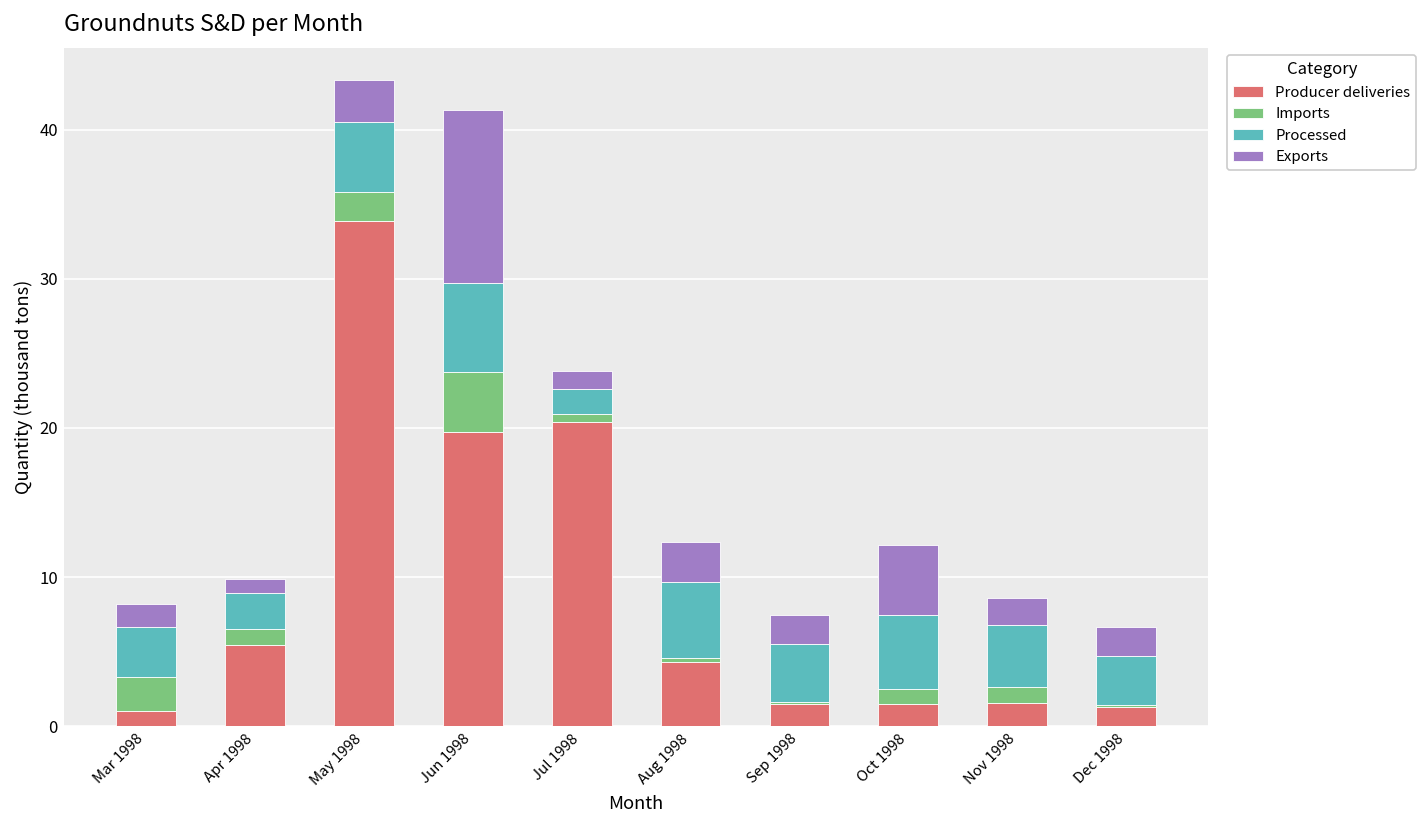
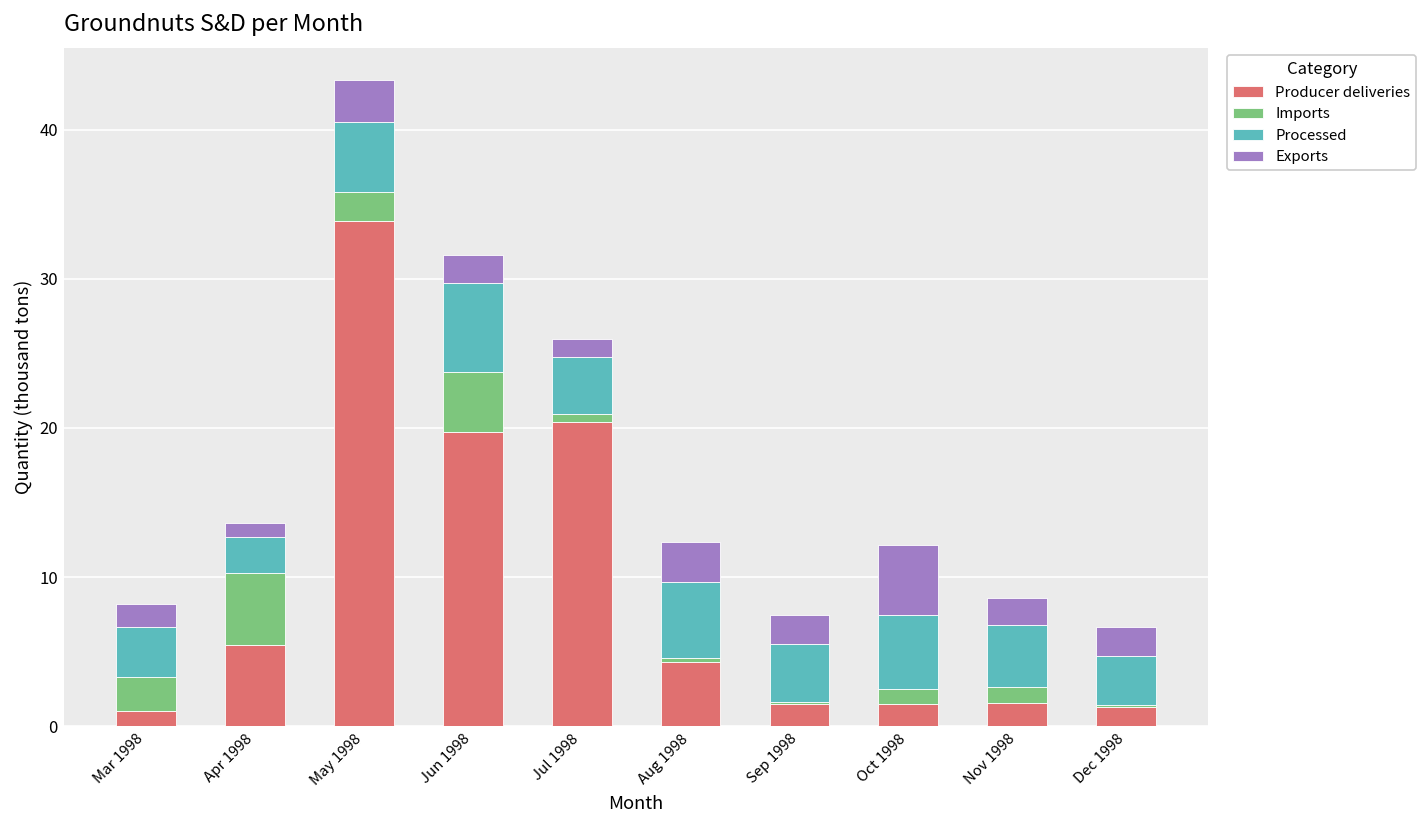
Imports, Apr 1998: 1.1 -> 4.8
Exports, Jun 1998: 11.7 -> 1.9
Processed, Jul 1998: 1.6 -> 3.8
